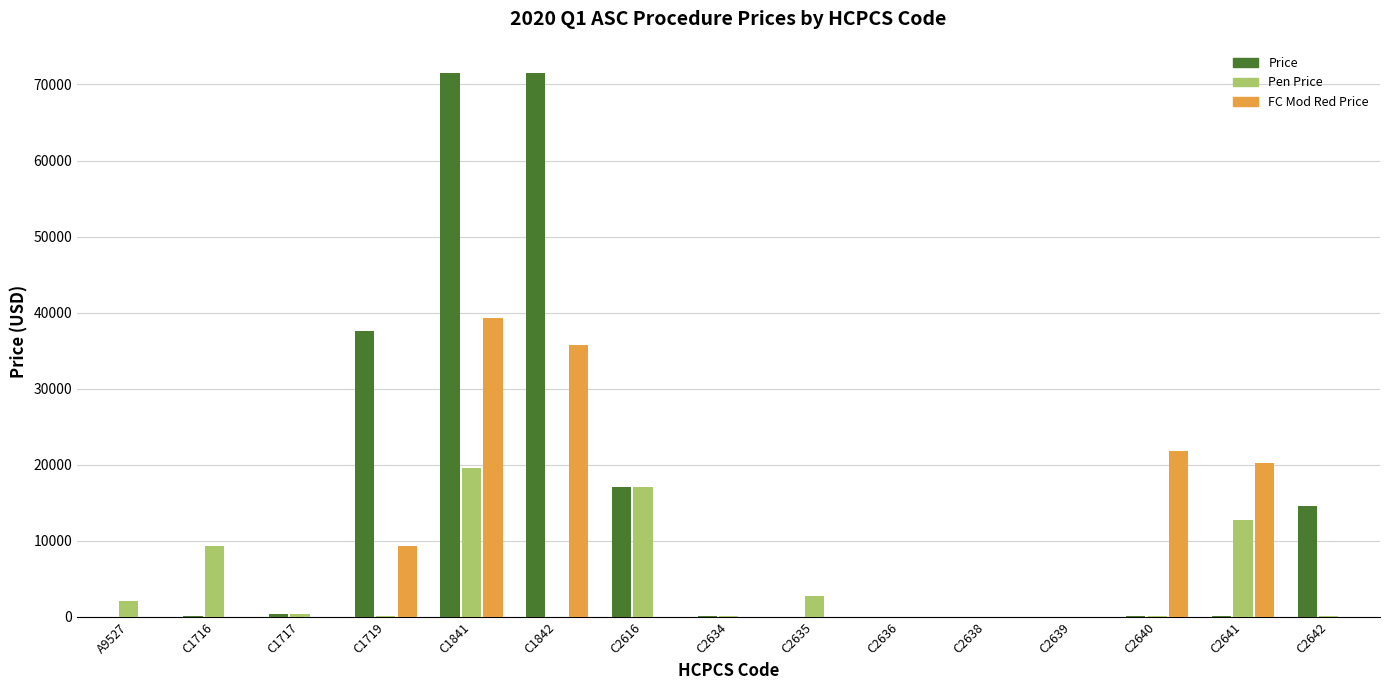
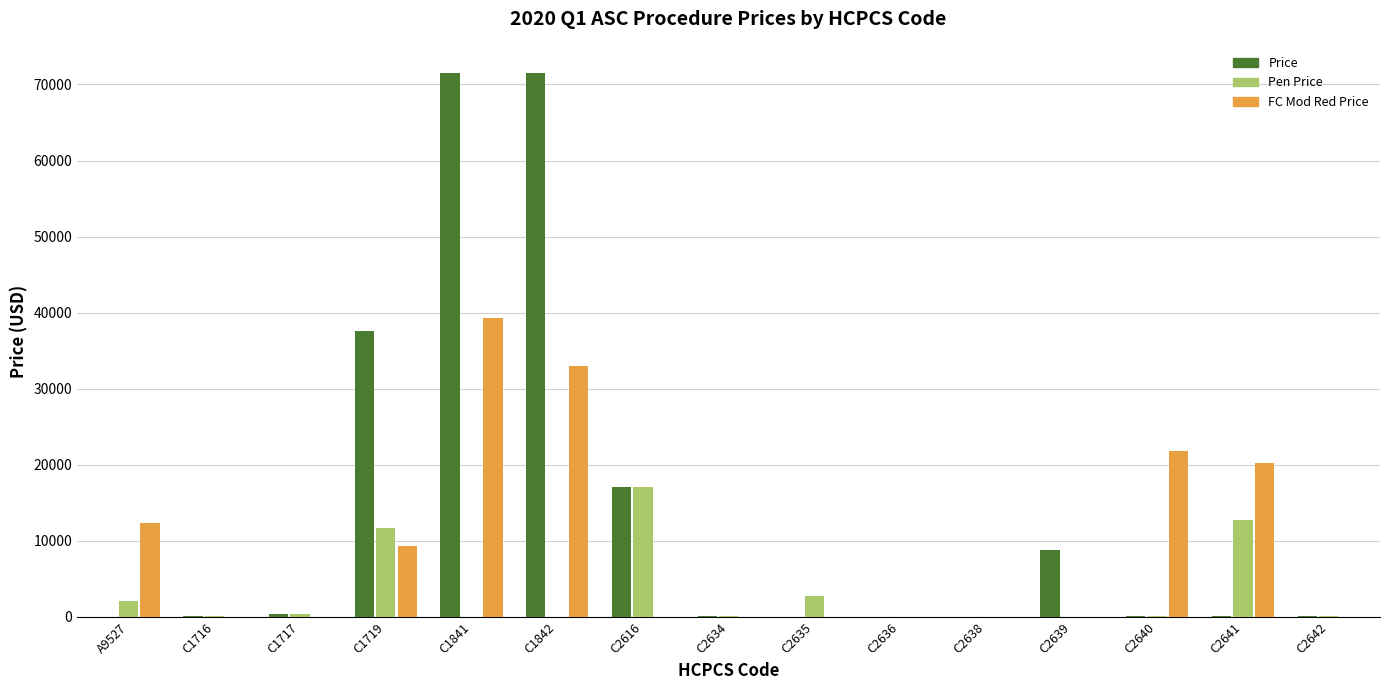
FC Mod Red Price, A9527: 0 -> 12000
Pen Price, C1716: 9000 -> 0
Pen Price, C1719: 0 -> 12000
Pen Price, C1841: 20000 -> 0
FC Mod Red Price, C1842: 36000 -> 33000
Price, C2639: 0 -> 9000
Price, C2642: 15000 -> 0
